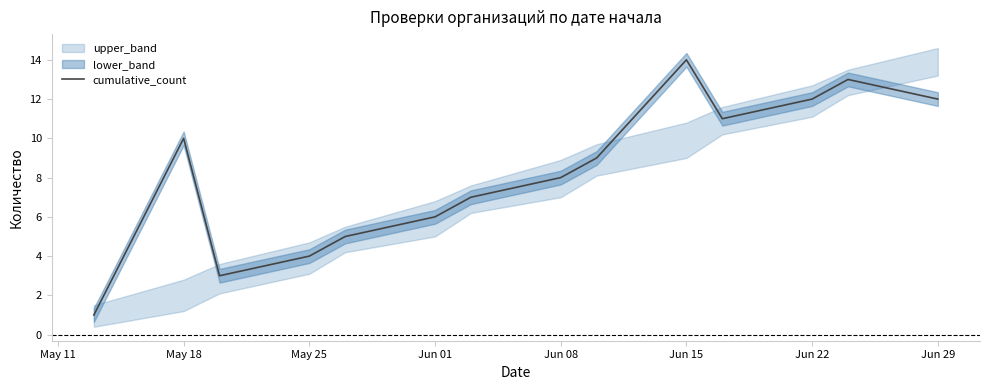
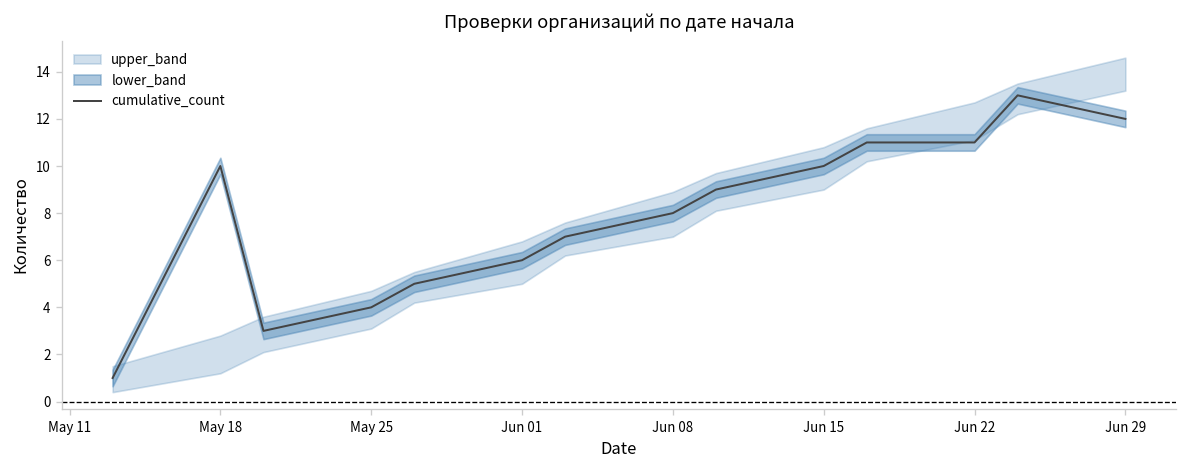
cumulative_count, Jun 15: 14 -> 10
cumulative_count, Jun 22: 12 -> 11
